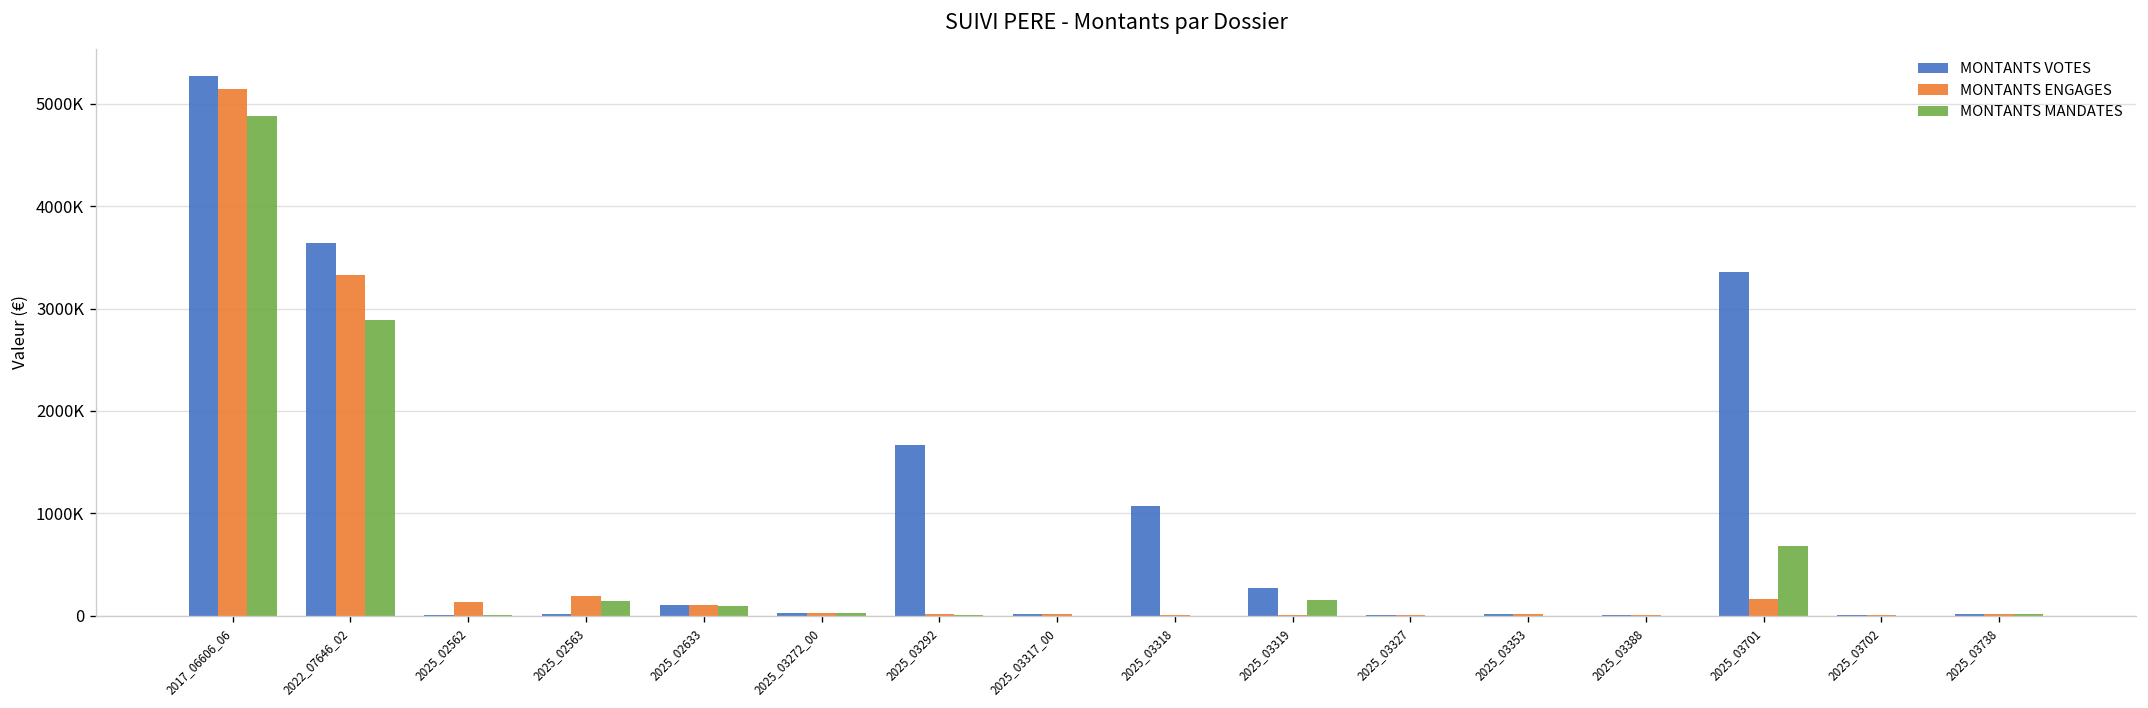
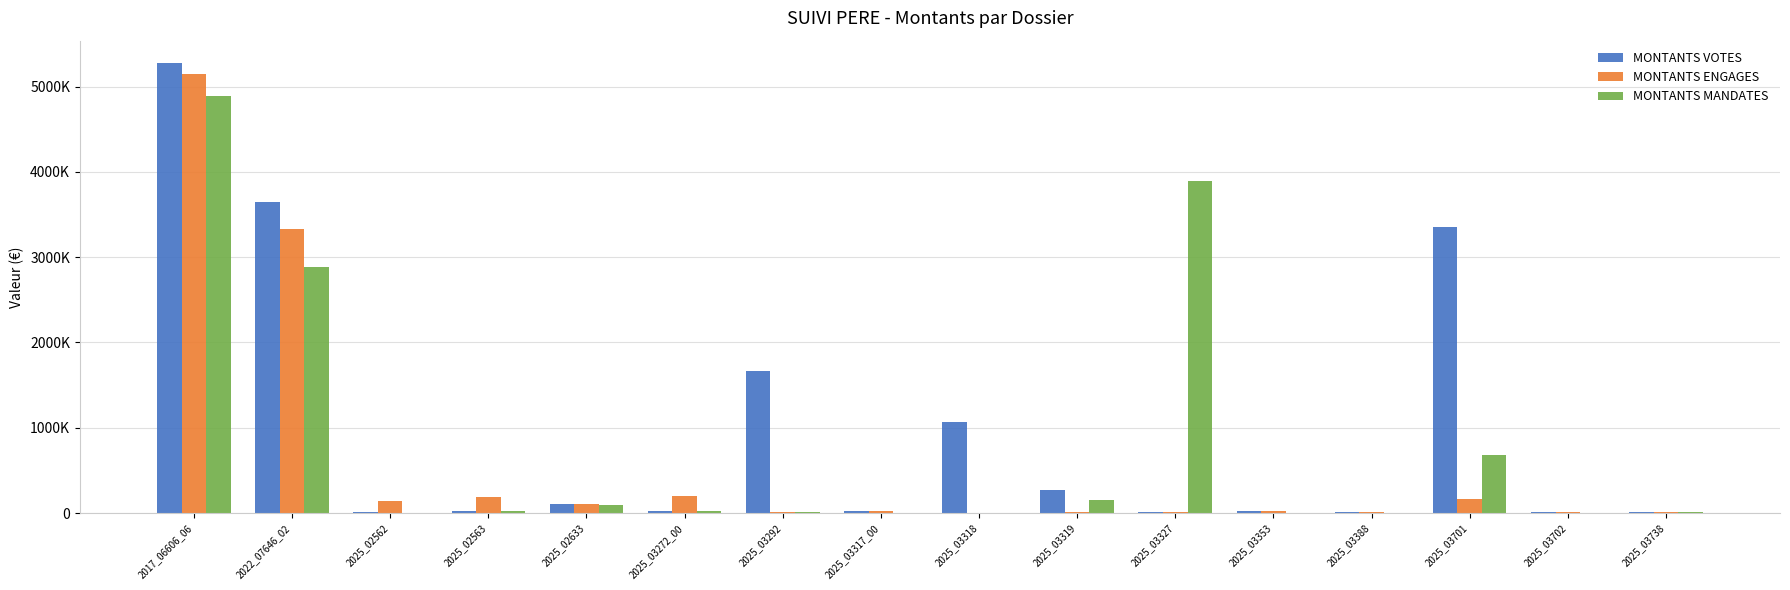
MONTANTS MANDATES, 2025_02563: 100000 -> 0
MONTANTS ENGAGES, 2025_03272_00: 0 -> 200000
MONTANTS MANDATES, 2025_03327: 0 -> 3900000
